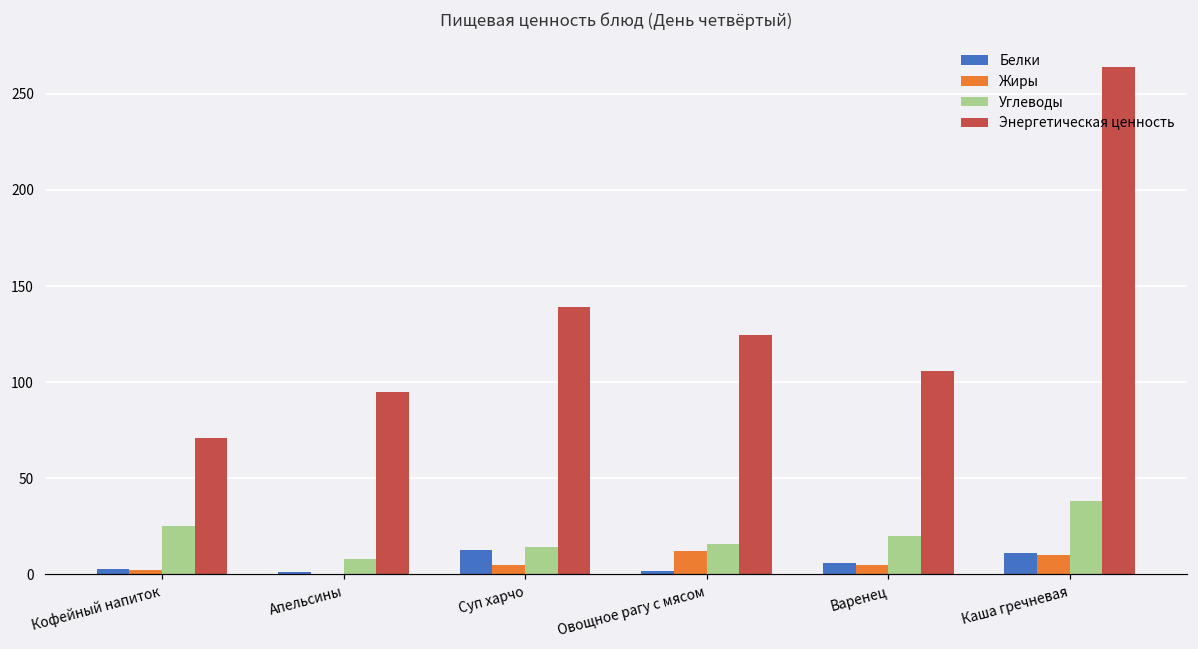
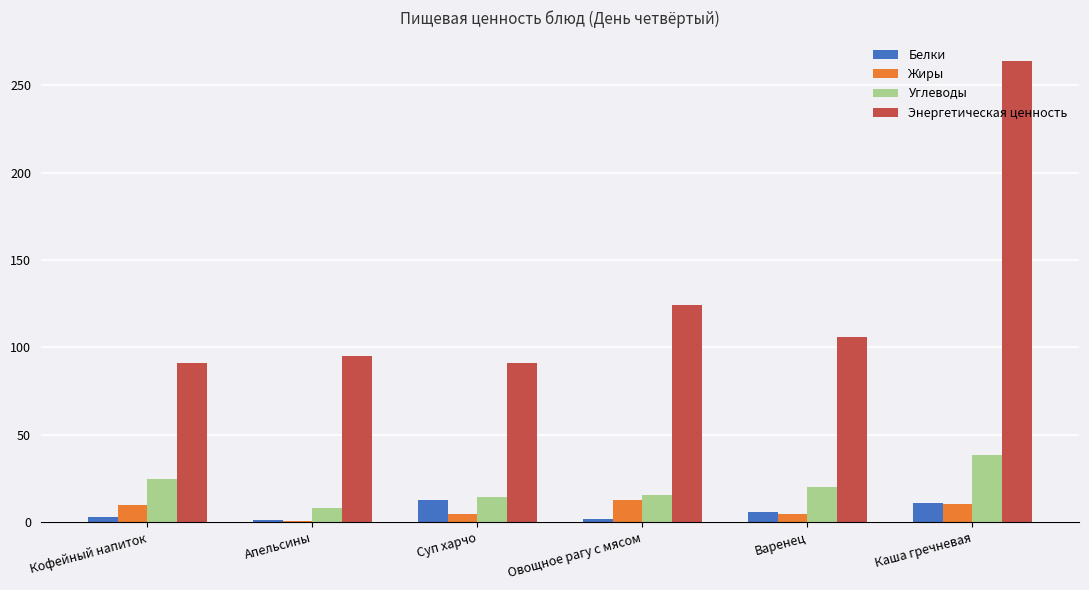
Жиры, Кофейный напиток: 2 -> 10
Энергетическая ценность, Кофейный напиток: 71 -> 91
Энергетическая ценность, Суп харчо: 139 -> 91
